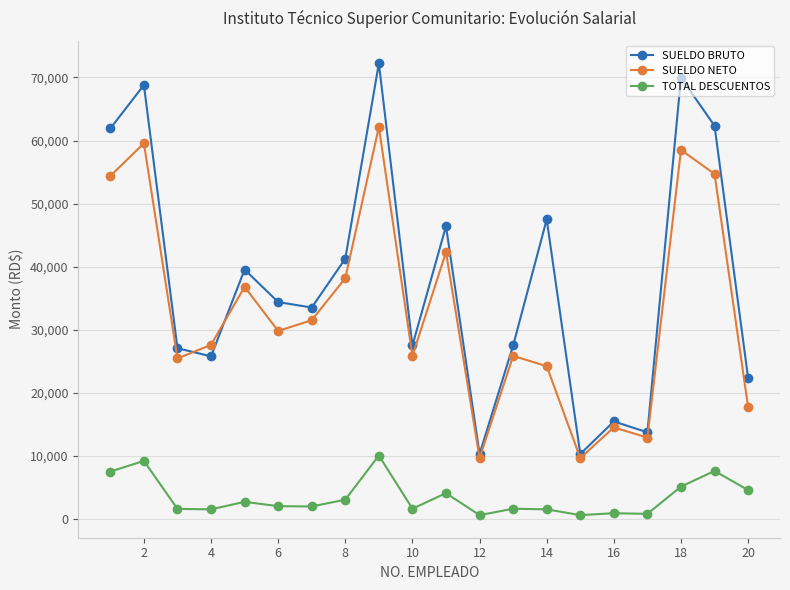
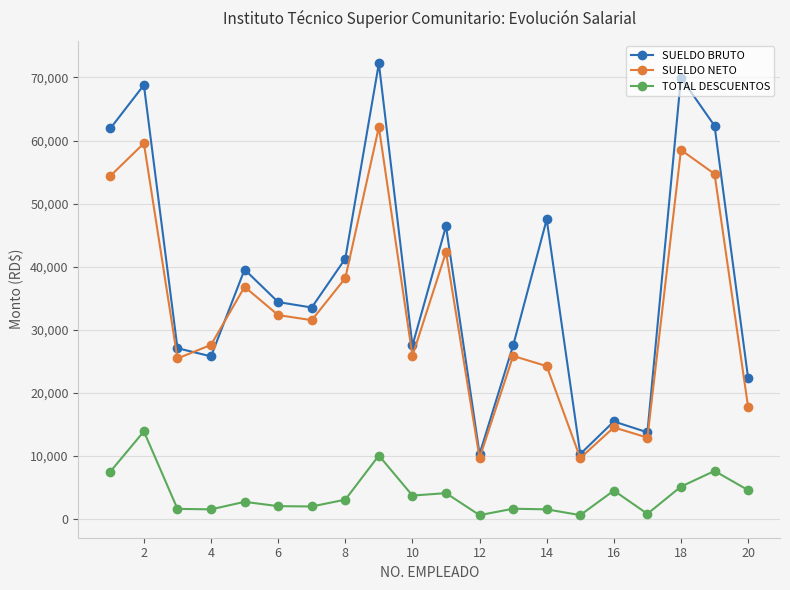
TOTAL DESCUENTOS, 2: 9,000 -> 14,000
SUELDO NETO, 6: 30,000 -> 32,000
TOTAL DESCUENTOS, 10: 2,000 -> 4,000
TOTAL DESCUENTOS, 16: 1,000 -> 5,000
